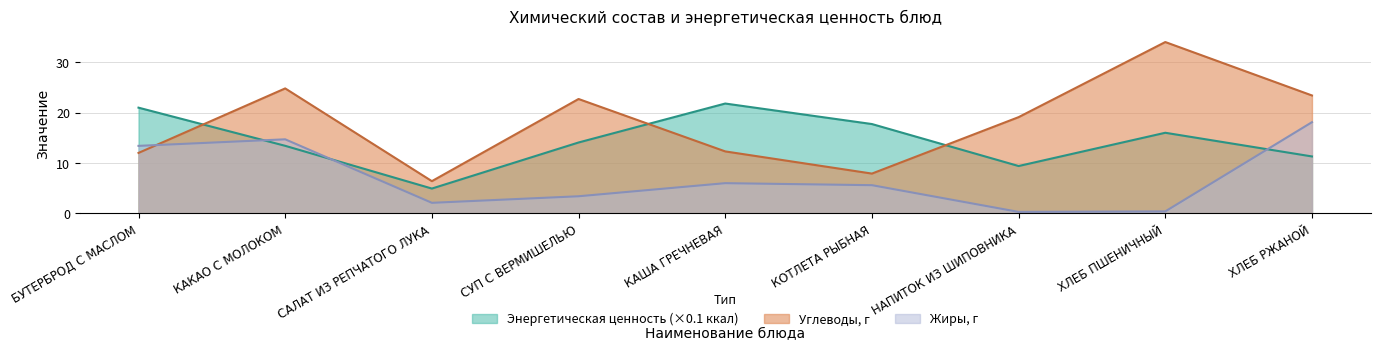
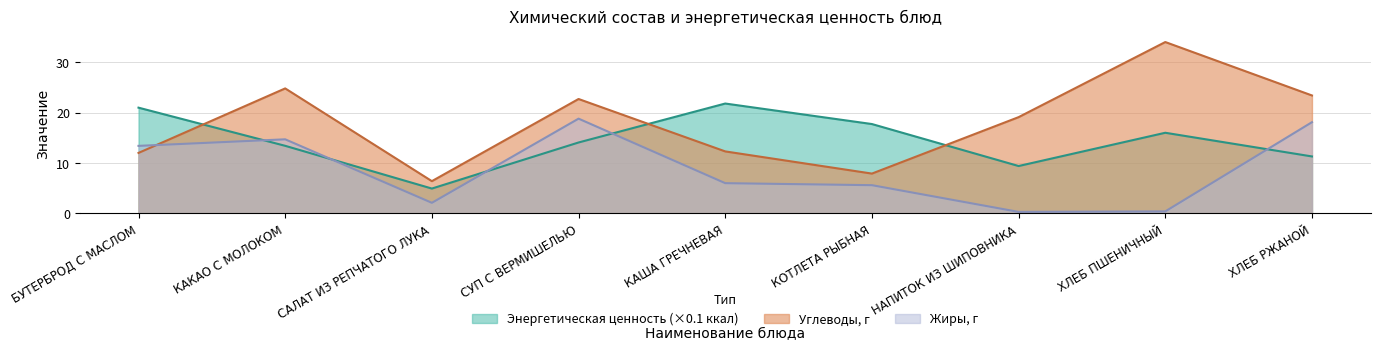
Жиры, г, СУП С ВЕРМИШЕЛЬЮ: 3 -> 19
